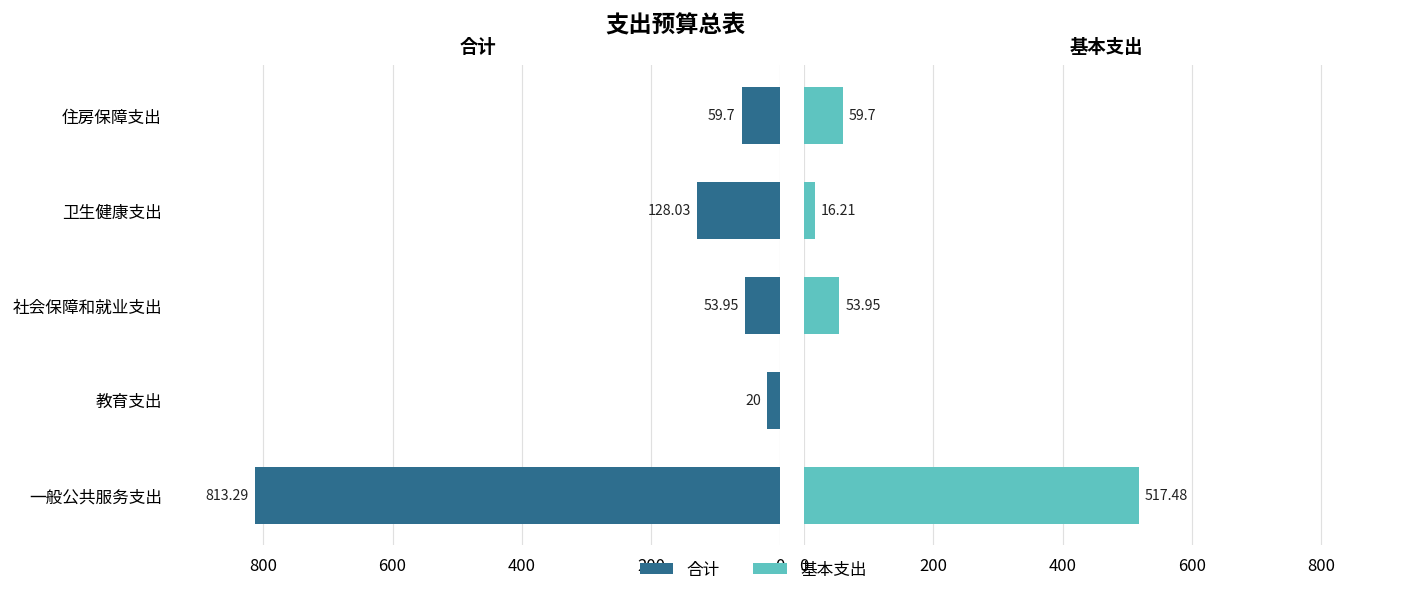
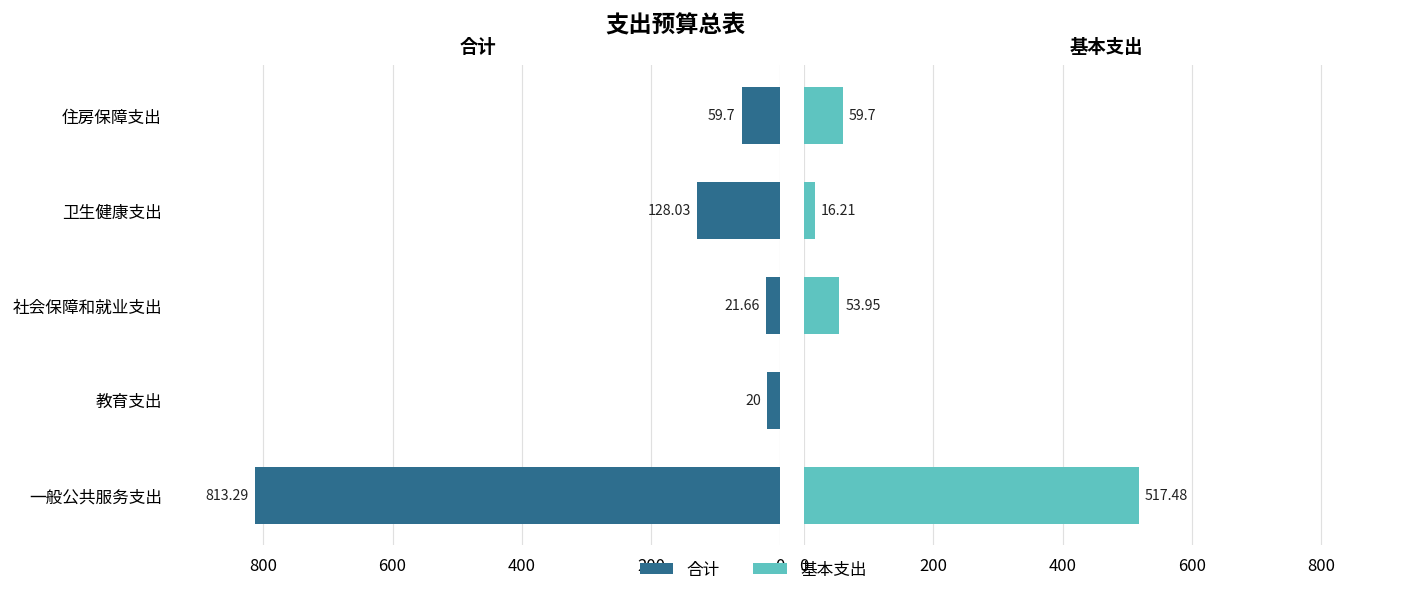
合计, 社会保障和就业支出: 53.95 -> 21.66
